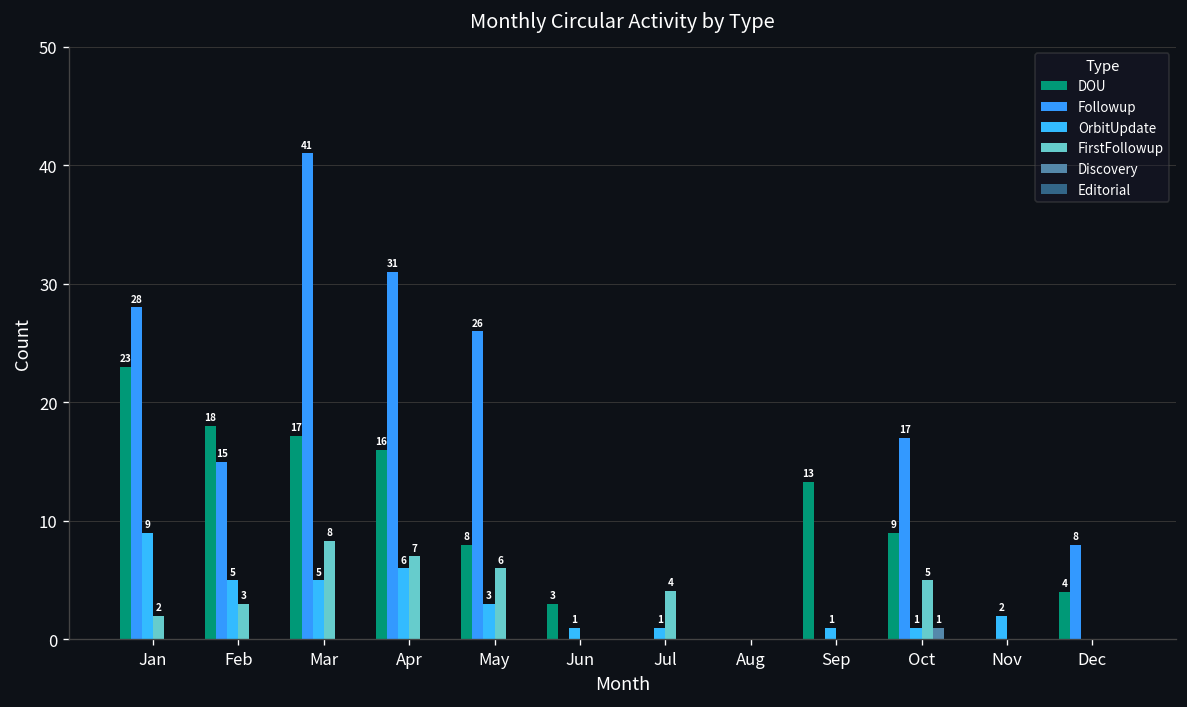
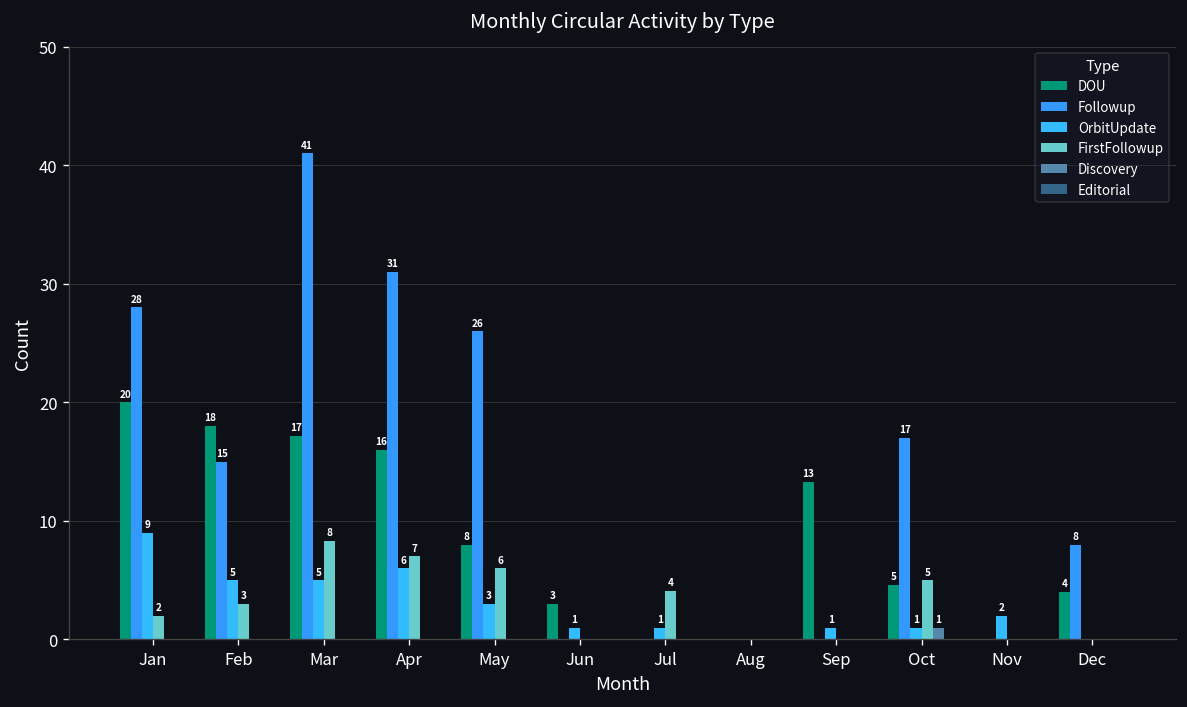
DOU, Jan: 23 -> 20
DOU, Oct: 9 -> 5
